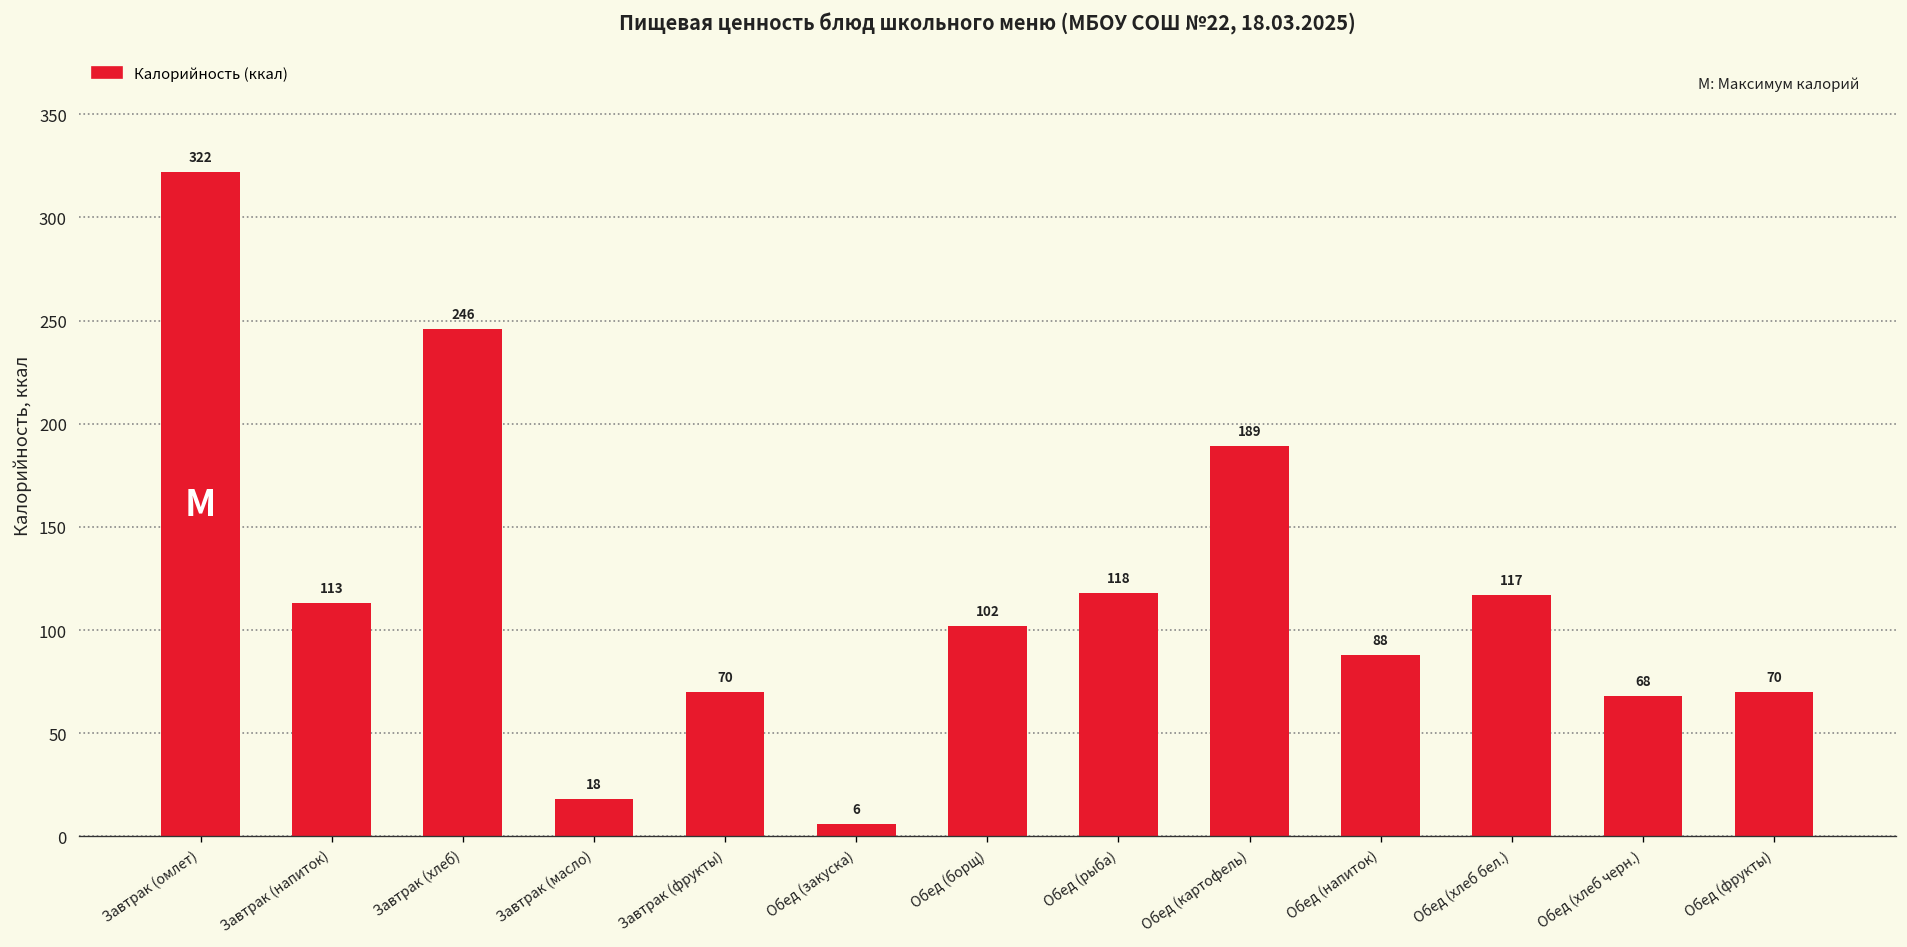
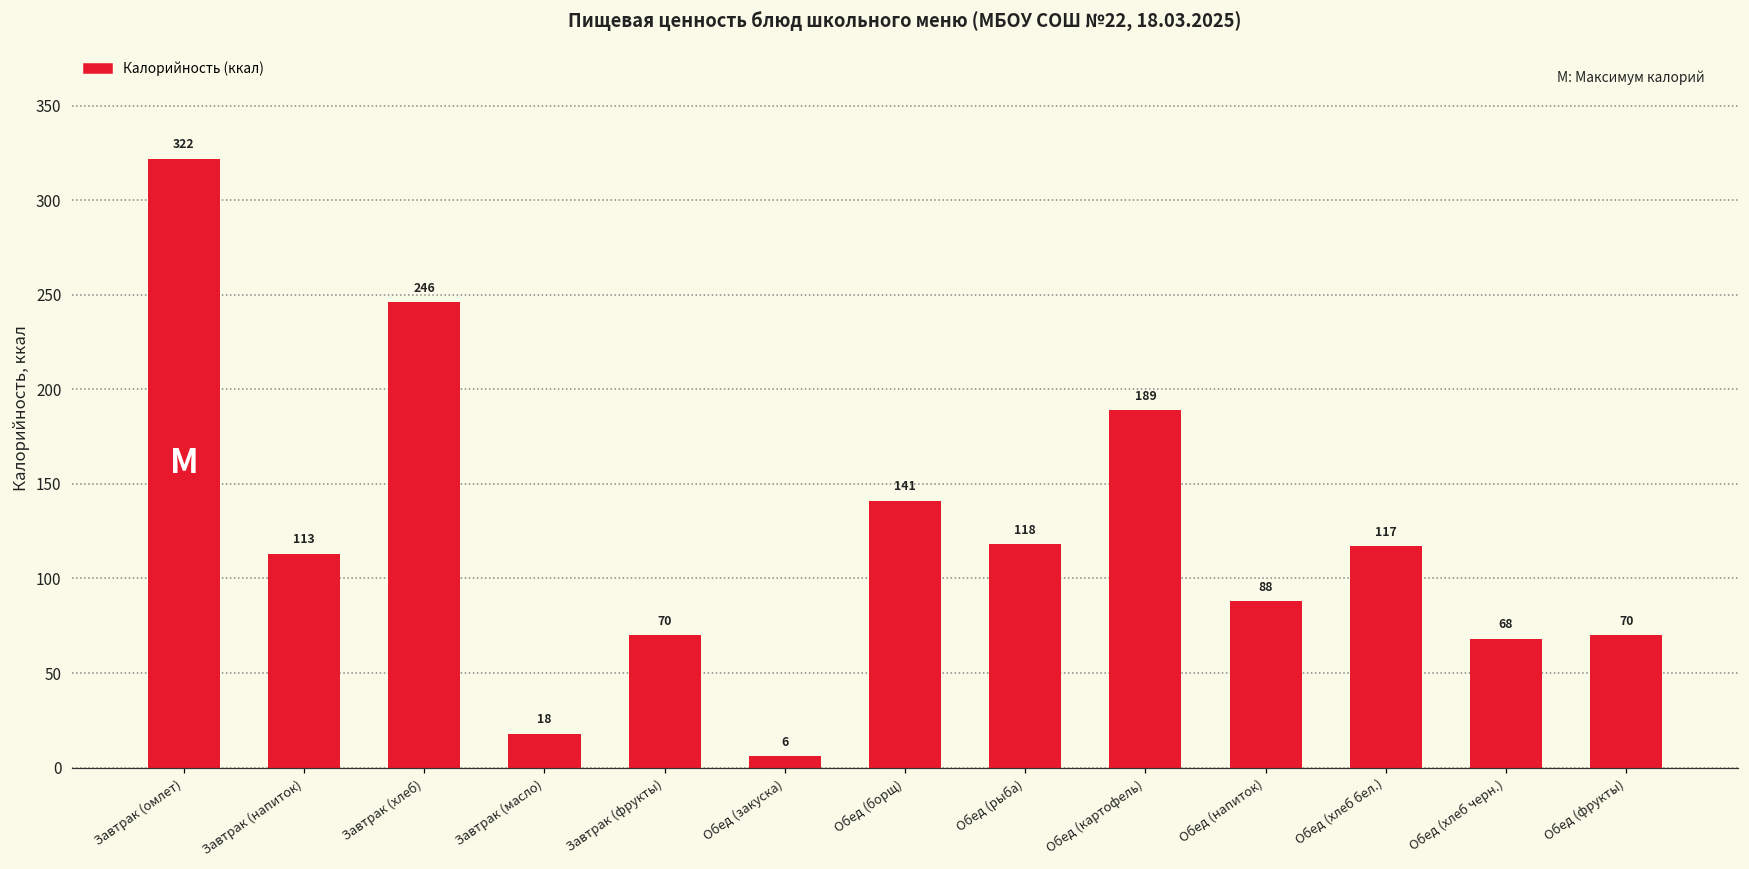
Обед (борщ): 102 -> 141
